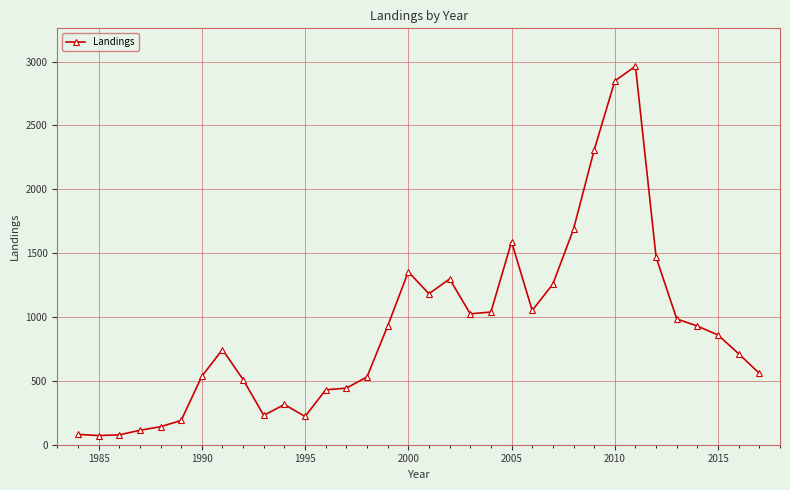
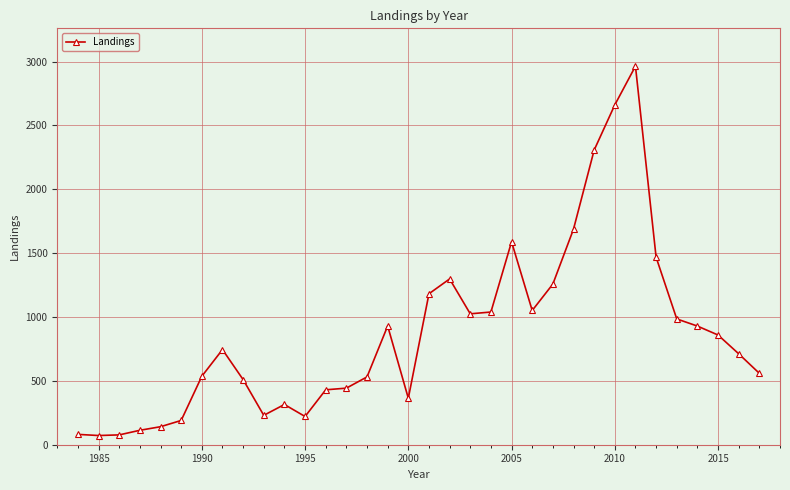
2000: 1350 -> 360
2010: 2850 -> 2660
